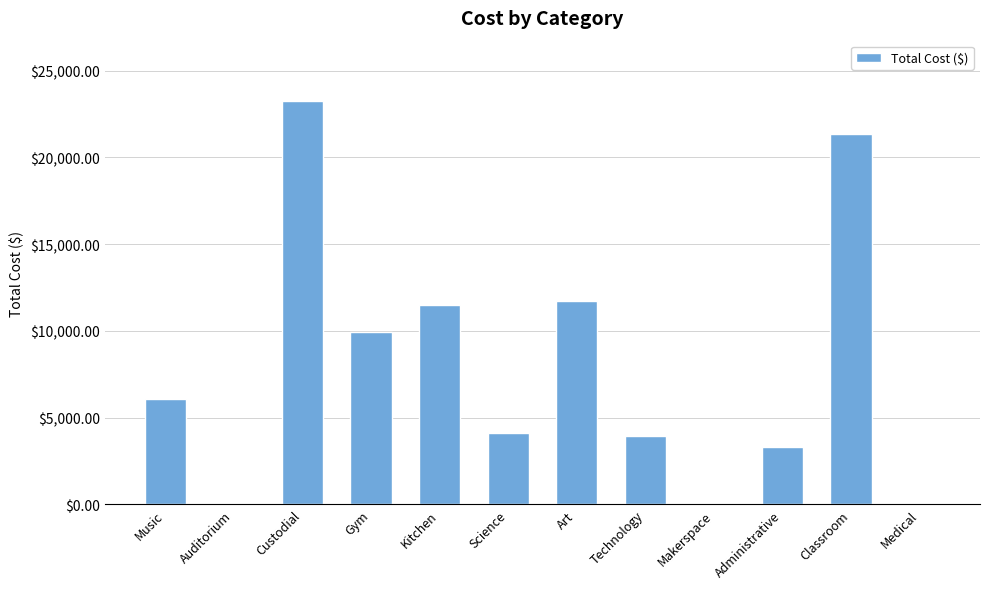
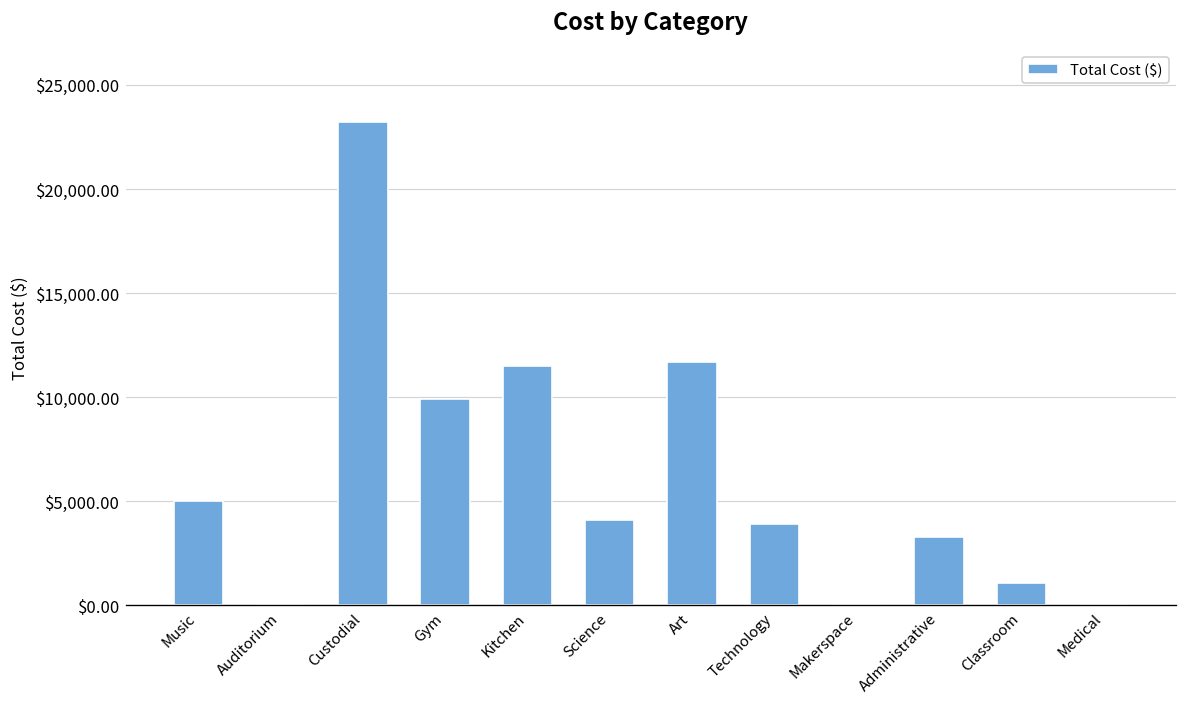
Music: $6,100 -> $5,000
Classroom: $21,300 -> $1,100
